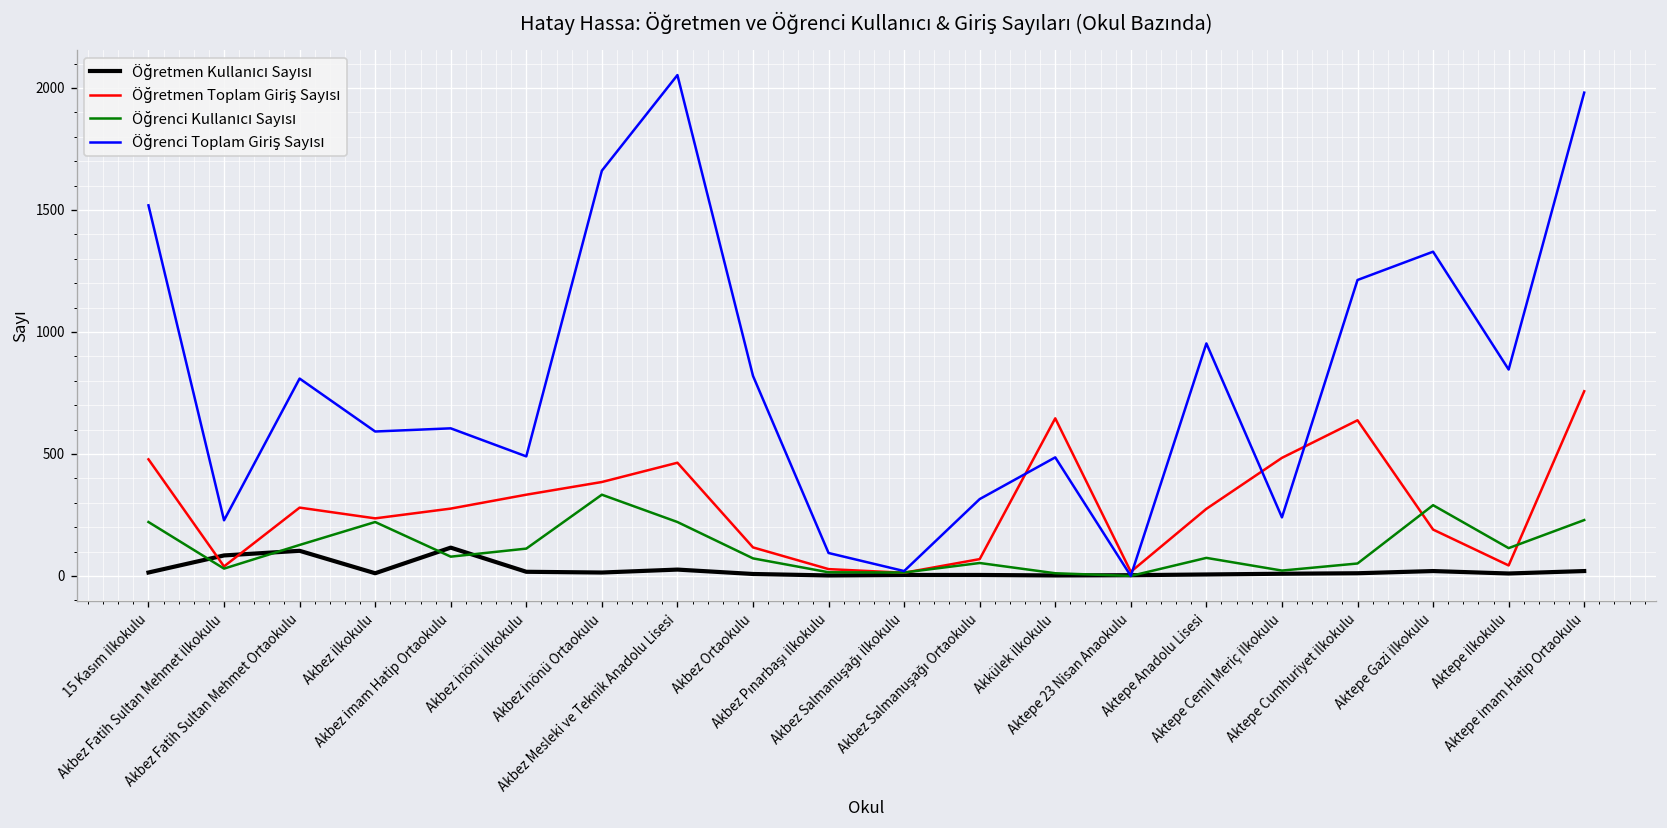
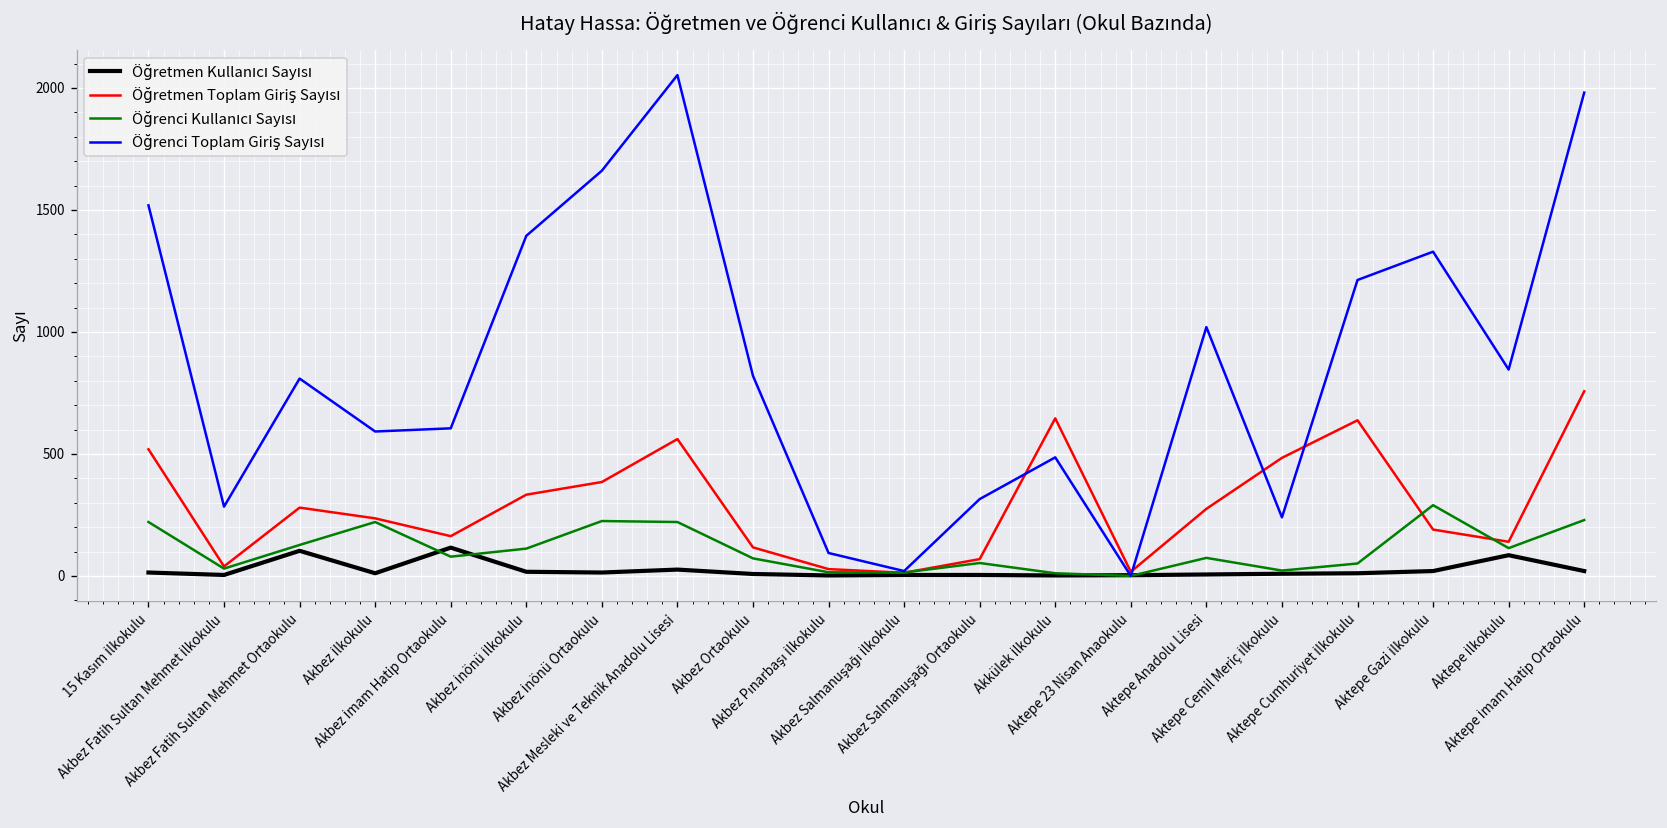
Öğretmen Toplam Giriş Sayısı, 15 Kasım İlkokulu: 480 -> 520
Öğretmen Kullanıcı Sayısı, Akbez Fatih Sultan Mehmet İlkokulu: 80 -> 0
Öğrenci Toplam Giriş Sayısı, Akbez Fatih Sultan Mehmet İlkokulu: 230 -> 280
Öğretmen Toplam Giriş Sayısı, Akbez İmam Hatip Ortaokulu: 280 -> 160
Öğrenci Toplam Giriş Sayısı, Akbez İnönü İlkokulu: 490 -> 1390
Öğrenci Kullanıcı Sayısı, Akbez İnönü Ortaokulu: 330 -> 230
Öğretmen Toplam Giriş Sayısı, Akbez Mesleki ve Teknik Anadolu Lisesi: 460 -> 560
Öğrenci Toplam Giriş Sayısı, Aktepe Anadolu Lisesi: 950 -> 1020
Öğretmen Kullanıcı Sayısı, Aktepe İlkokulu: 10 -> 90
Öğretmen Toplam Giriş Sayısı, Aktepe İlkokulu: 40 -> 140
